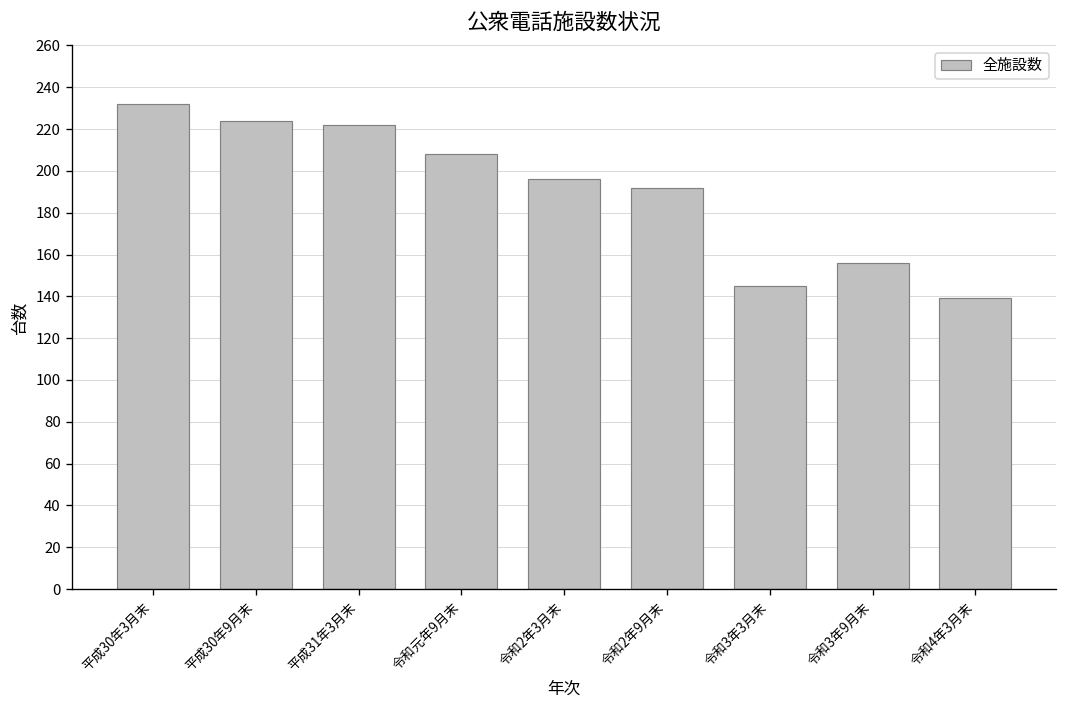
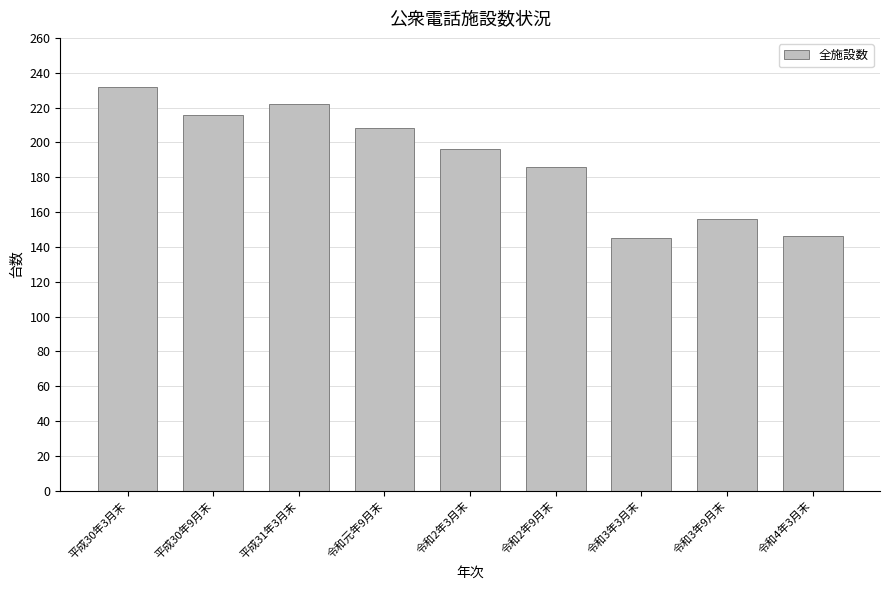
平成30年9月末: 224 -> 216
令和2年9月末: 192 -> 186
令和4年3月末: 139 -> 146
